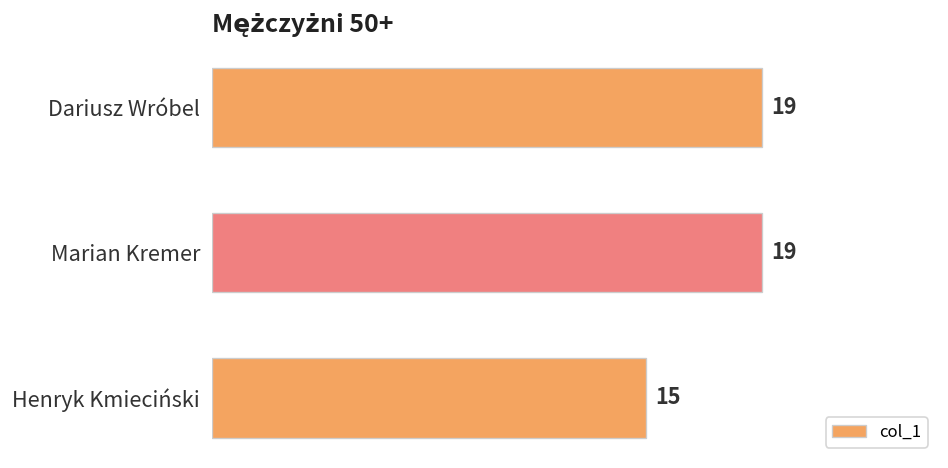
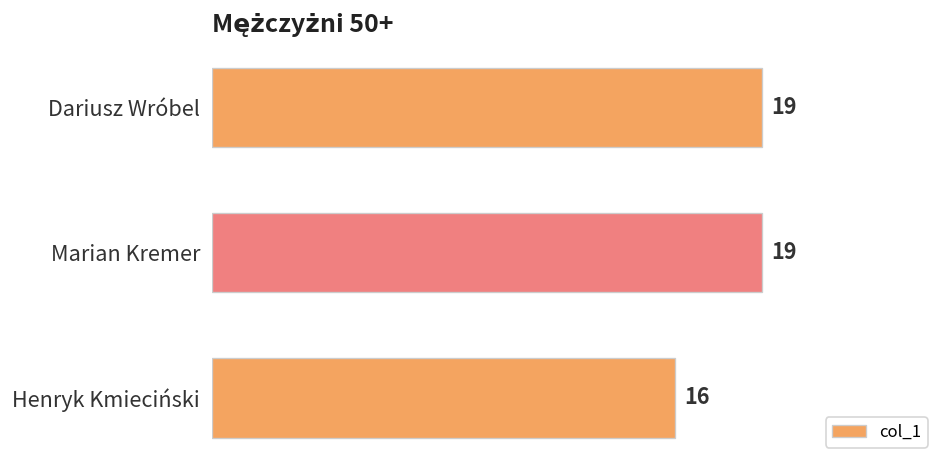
Henryk Kmieciński: 15 -> 16
